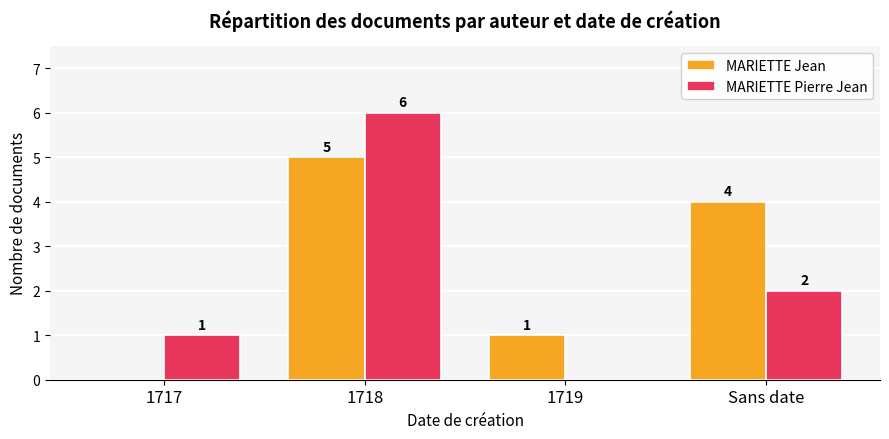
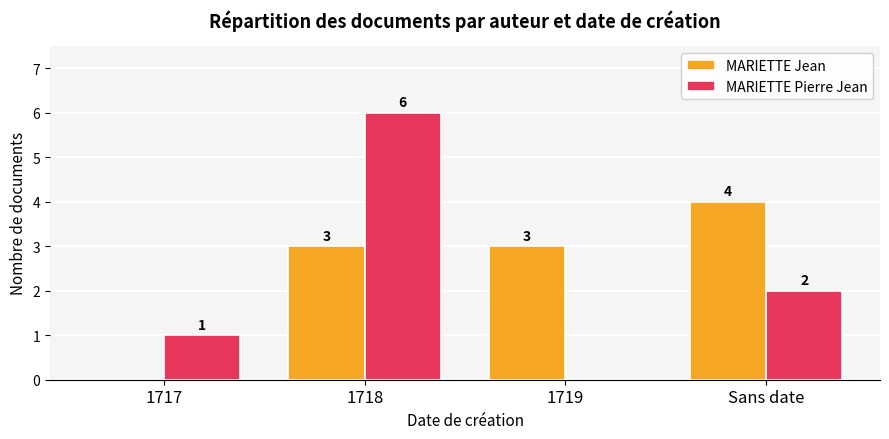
MARIETTE Jean, 1718: 5 -> 3
MARIETTE Jean, 1719: 1 -> 3
